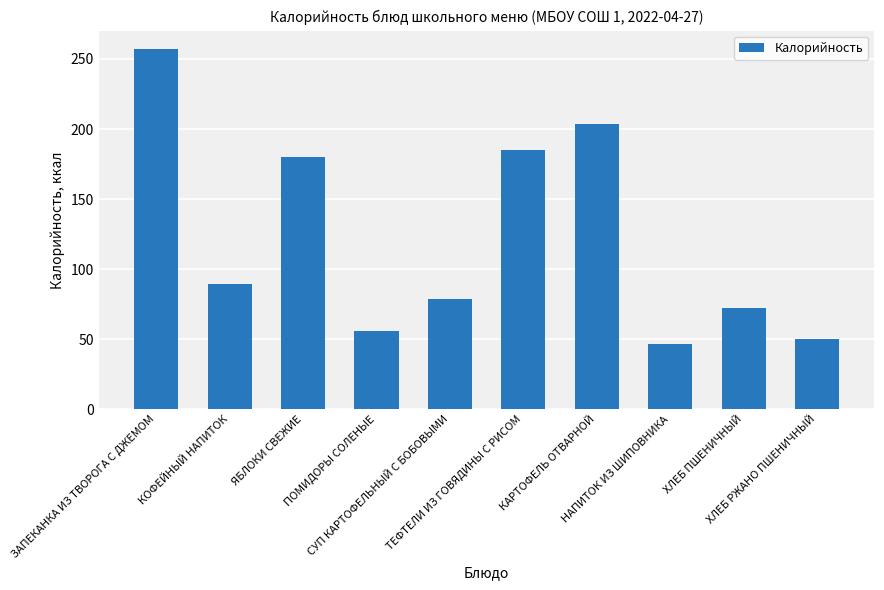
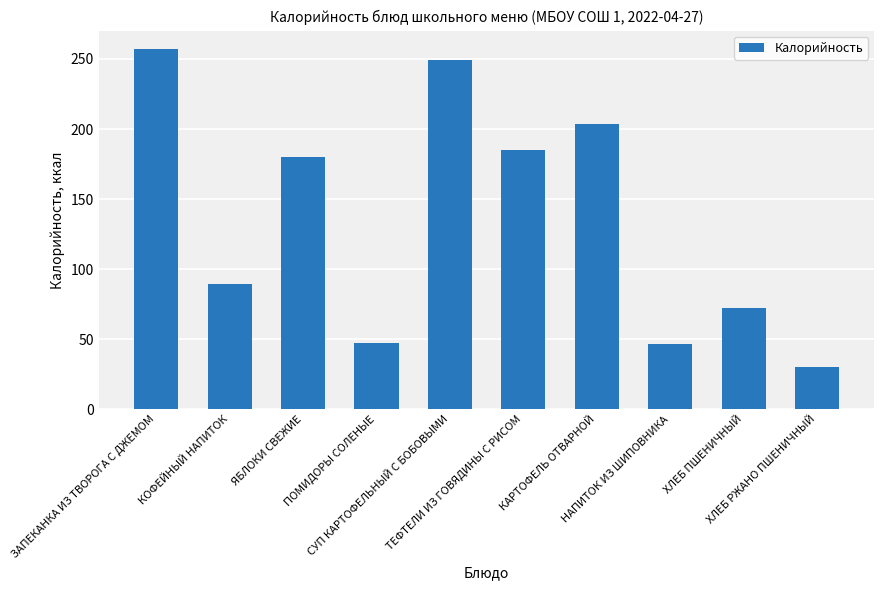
ПОМИДОРЫ СОЛЕНЫЕ: 56 -> 47
СУП КАРТОФЕЛЬНЫЙ С БОБОВЫМИ: 79 -> 249
ХЛЕБ РЖАНО ПШЕНИЧНЫЙ: 50 -> 30
